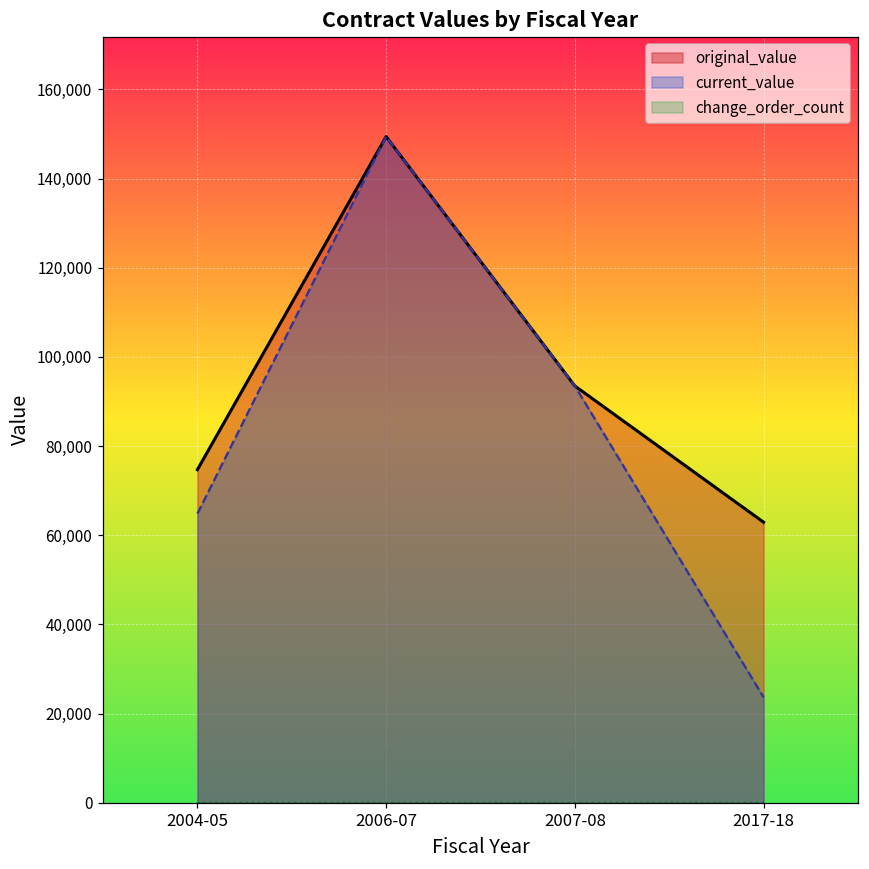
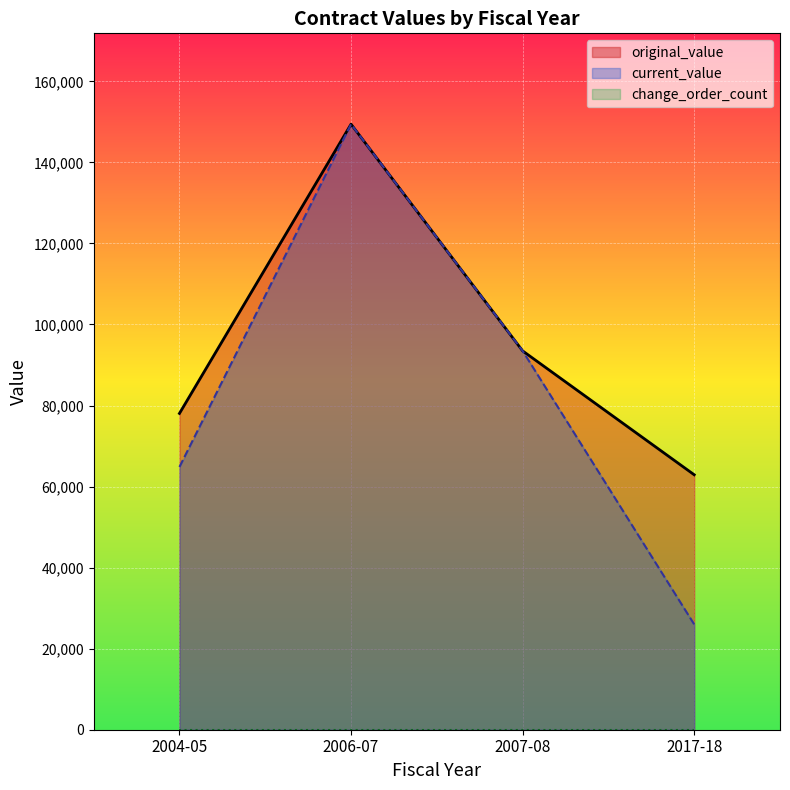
original_value, 2004-05: 75,000 -> 78,000
current_value, 2017-18: 24,000 -> 26,000
